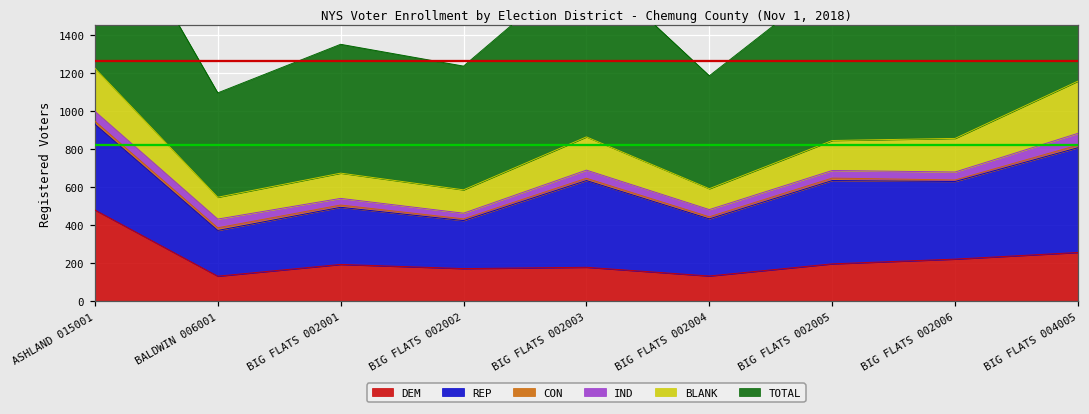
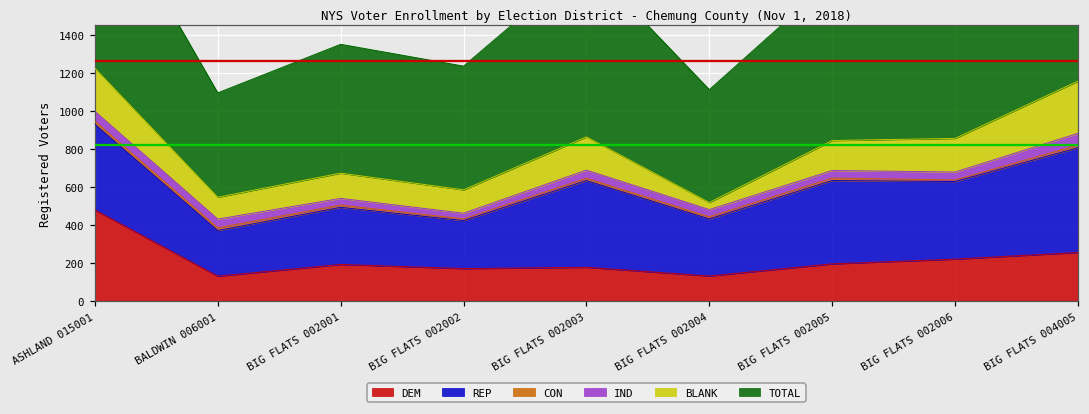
BLANK, BIG FLATS 002004: 110 -> 40
